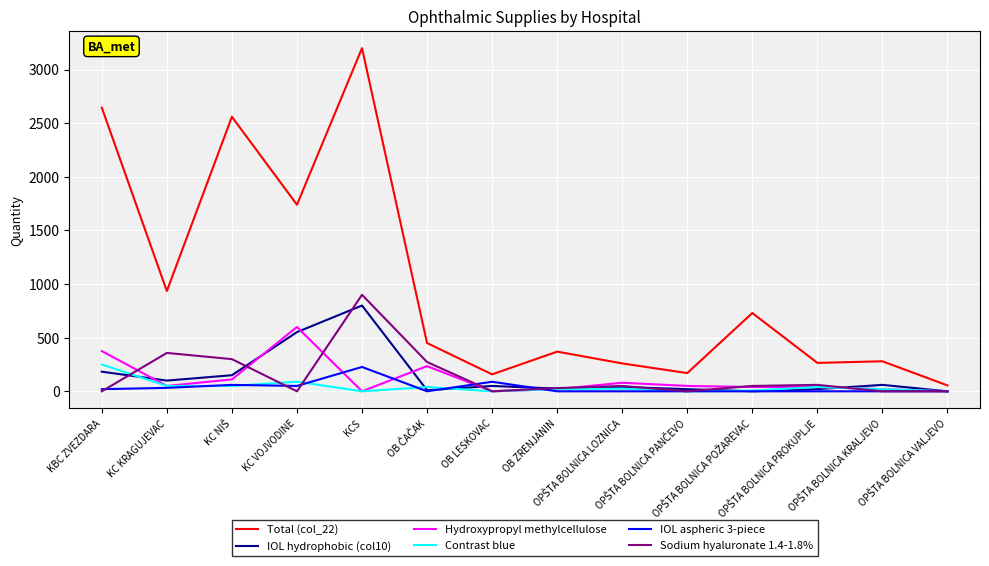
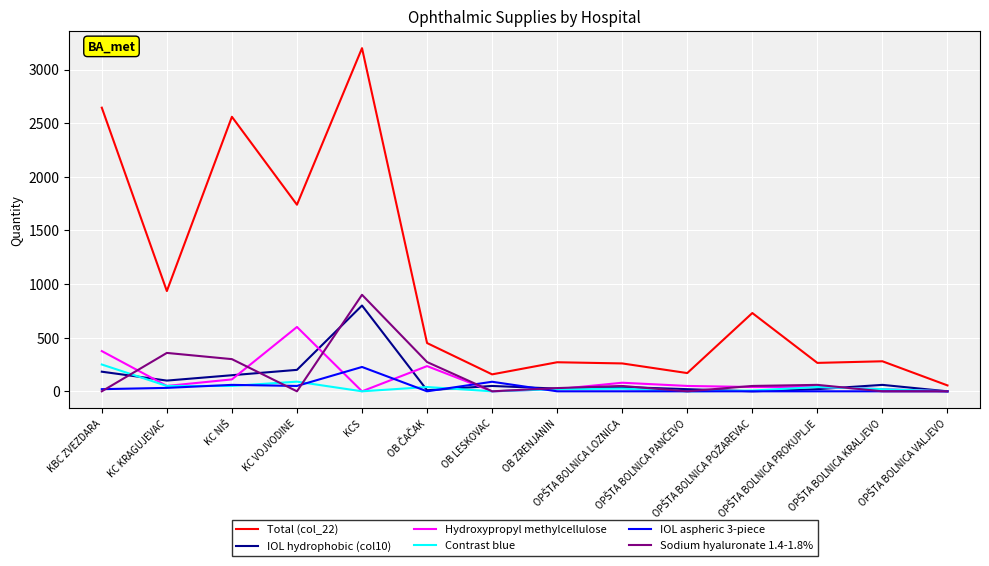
IOL hydrophobic (col10), KC VOJVODINE: 550 -> 200
Total (col_22), OB ZRENJANIN: 370 -> 270
